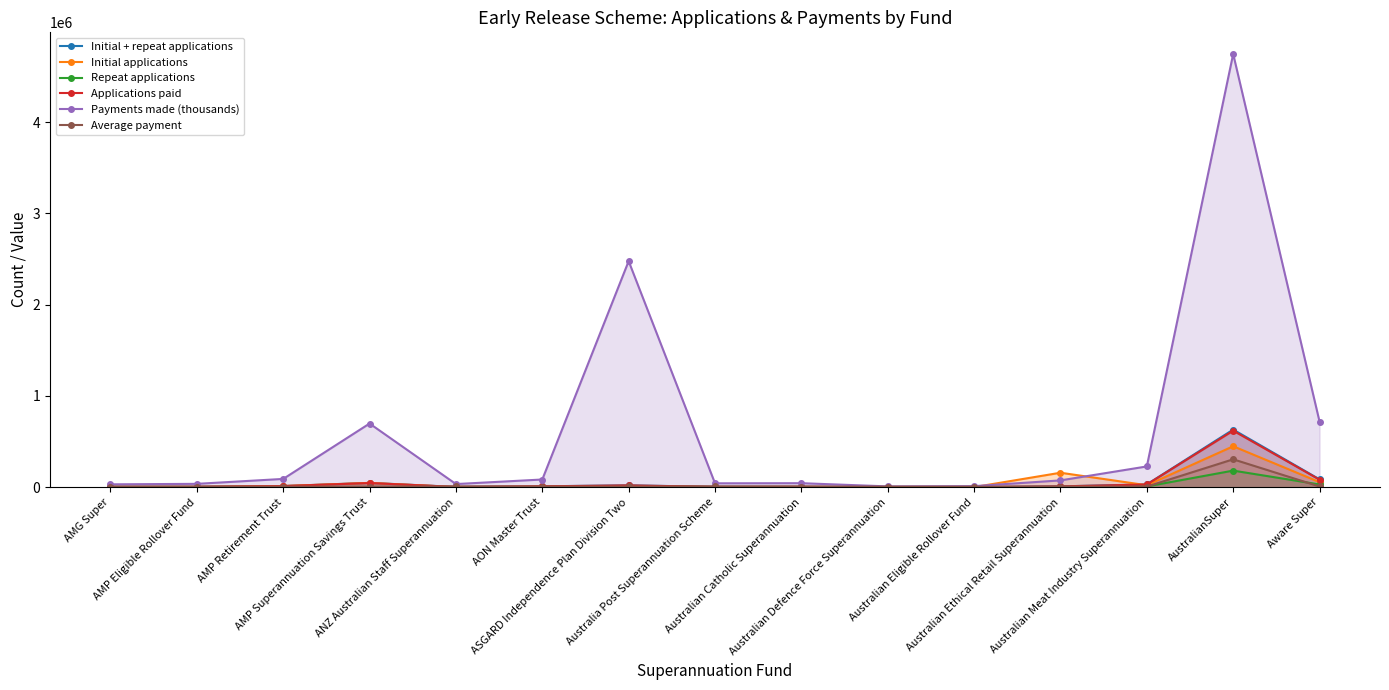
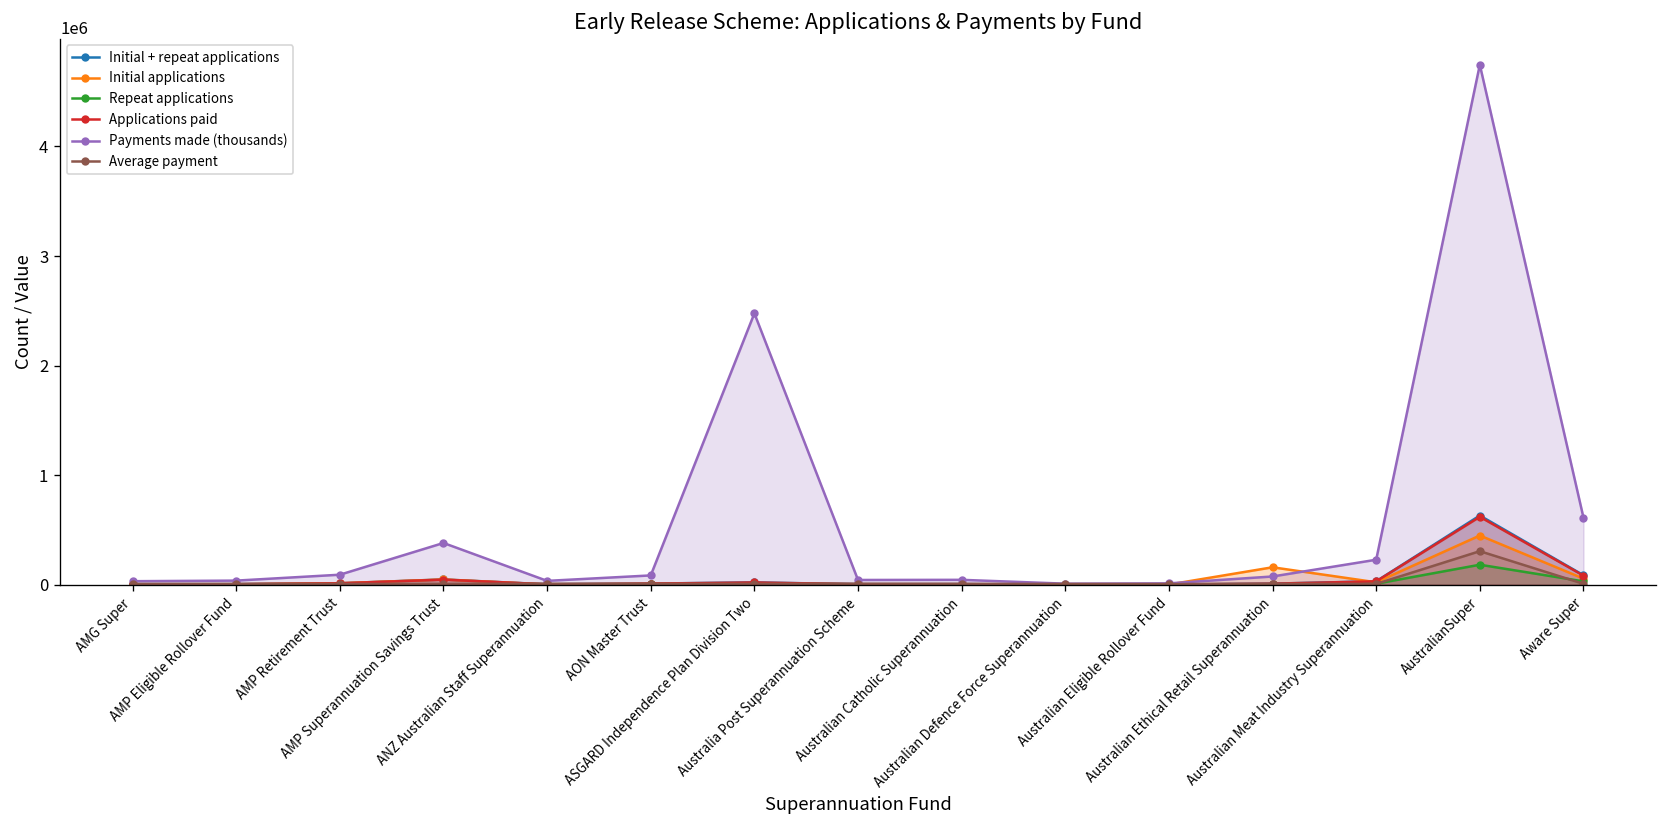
Payments made (thousands), AMP Superannuation Savings Trust: 700000 -> 400000
Payments made (thousands), Aware Super: 700000 -> 600000
